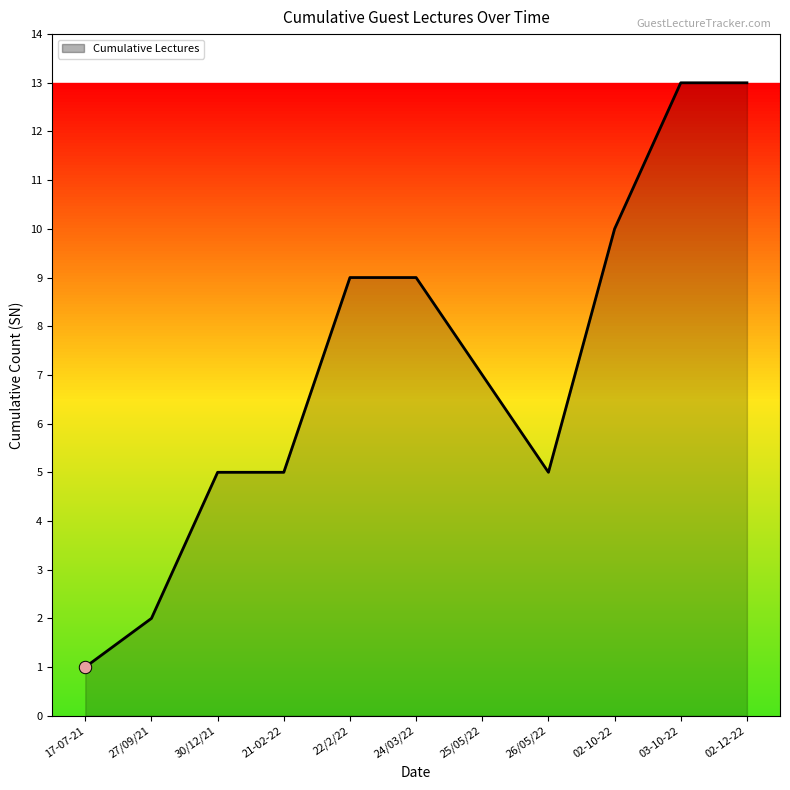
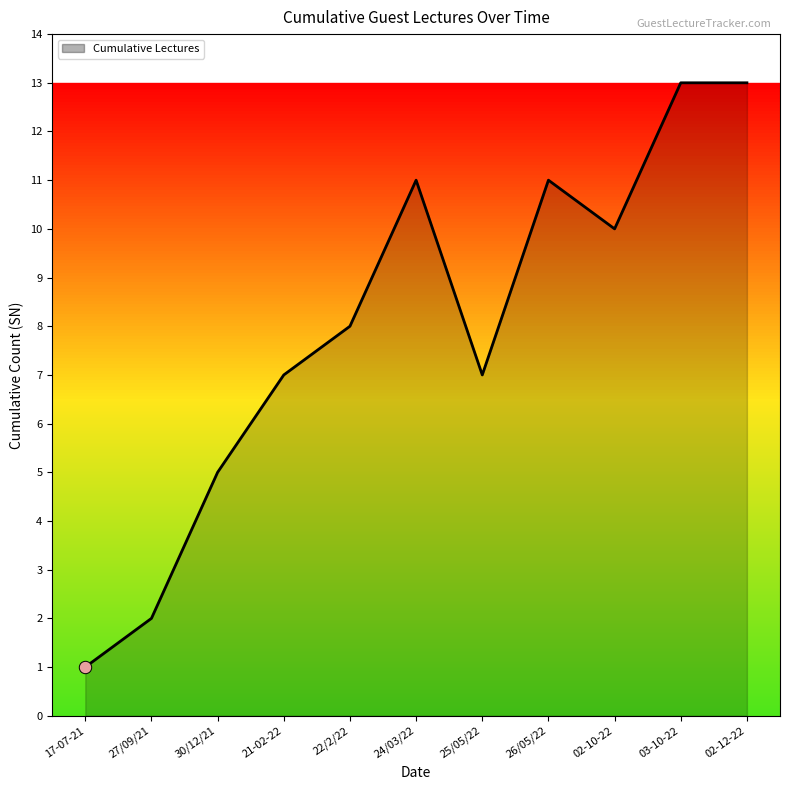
Cumulative Lectures, 21-02-22: 5 -> 7
Cumulative Lectures, 22/2/22: 9 -> 8
Cumulative Lectures, 24/03/22: 9 -> 11
Cumulative Lectures, 26/05/22: 5 -> 11
